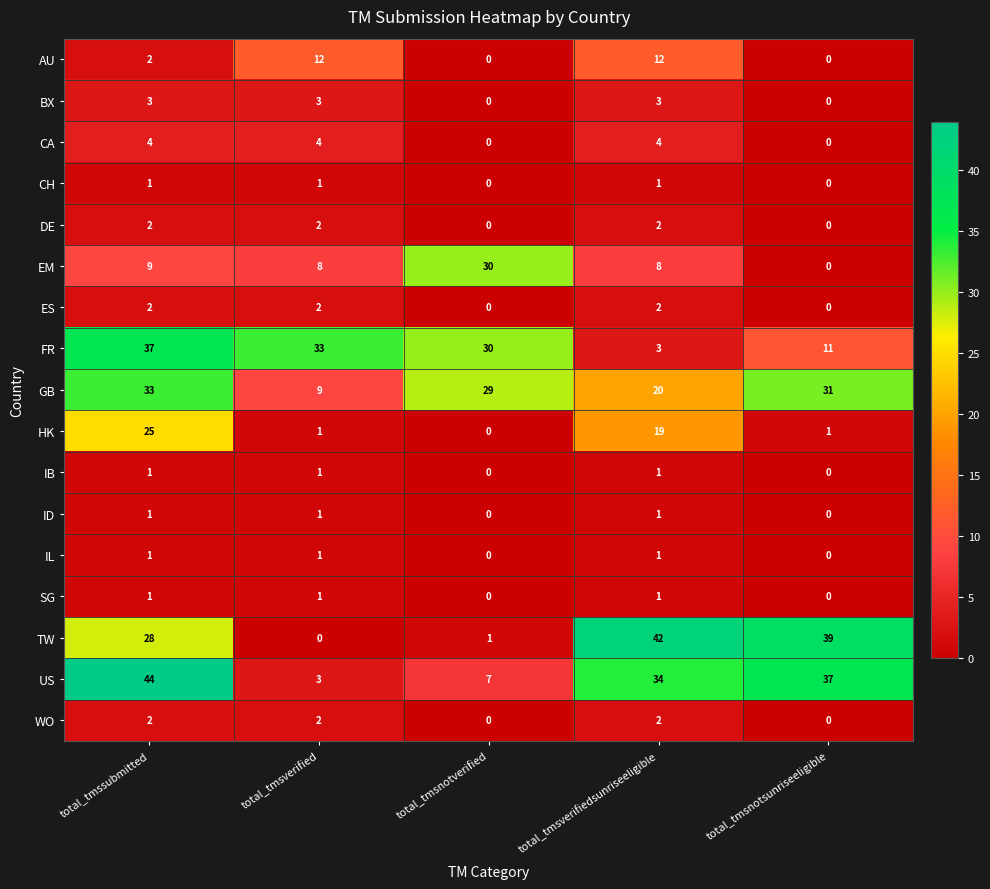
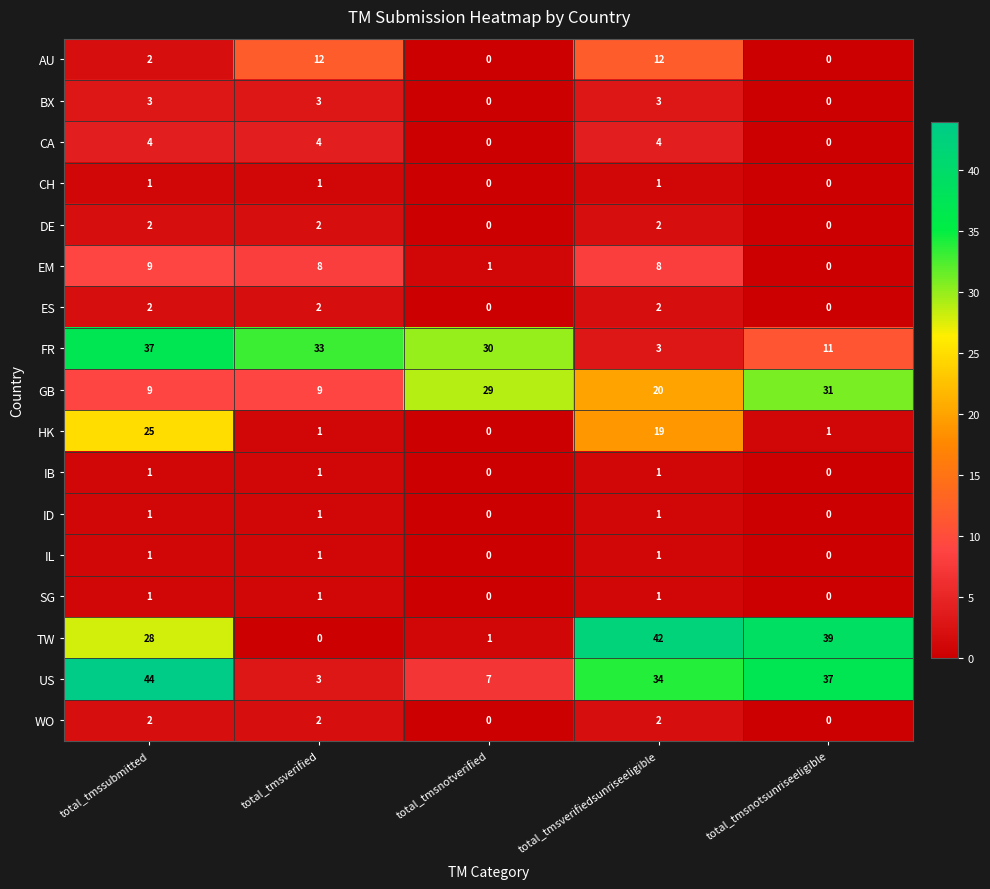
EM, total_tmsnotverified: 30 -> 1
GB, total_tmssubmitted: 33 -> 9
